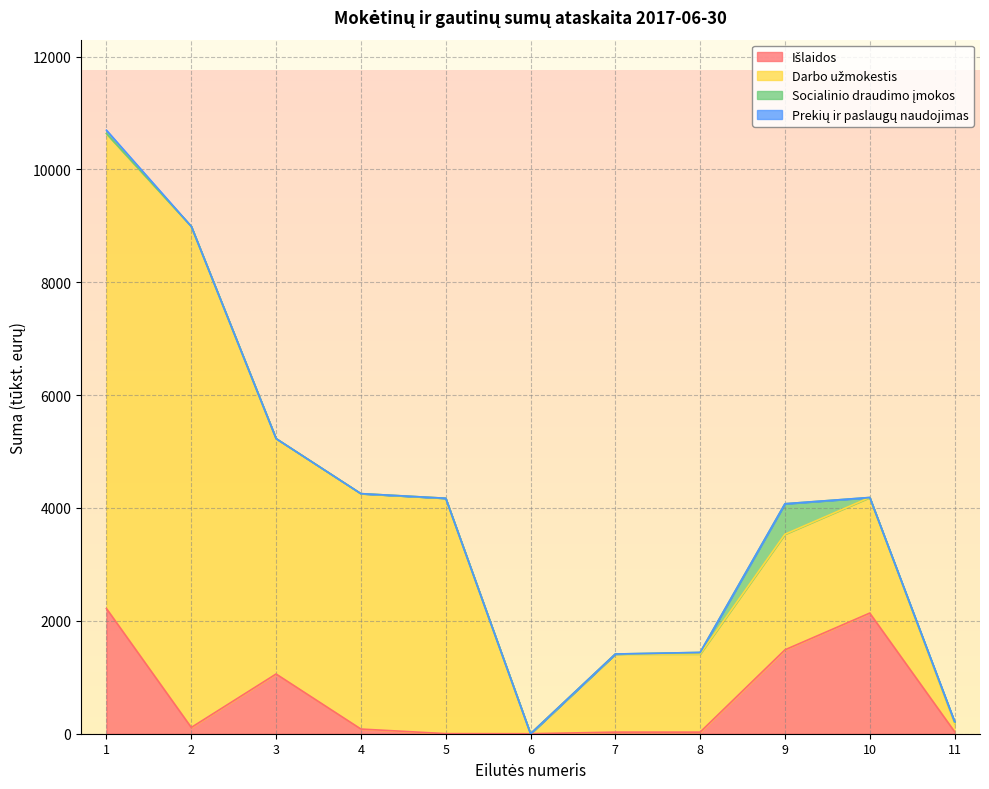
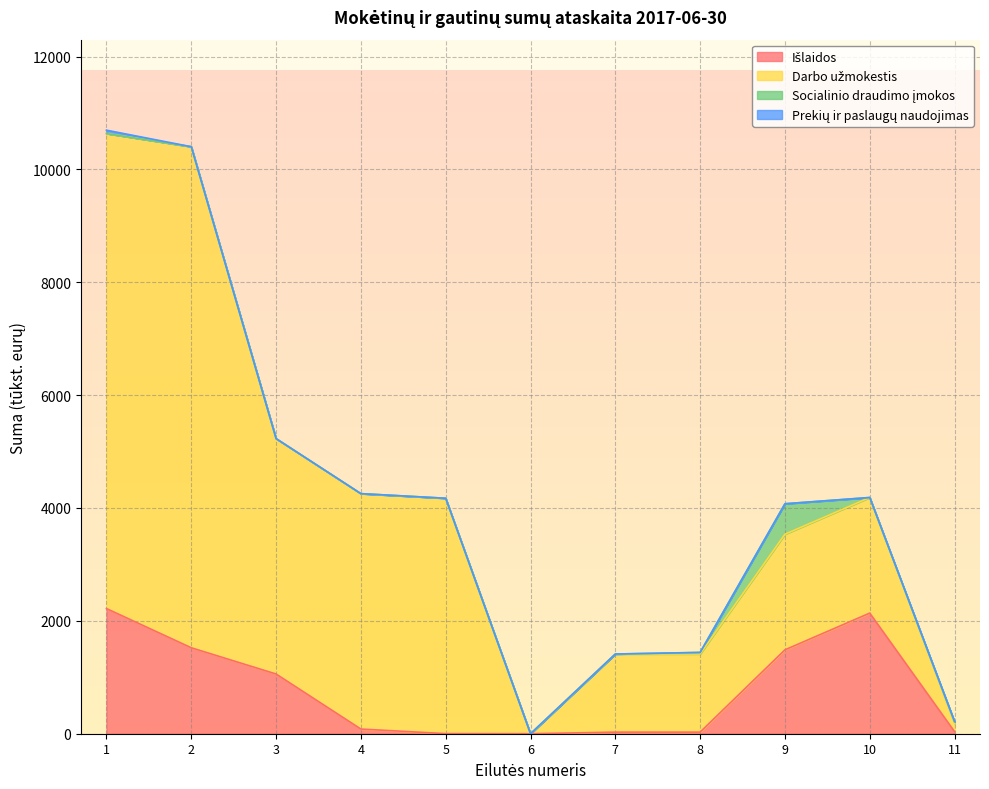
Išlaidos, 2: 100 -> 1500
